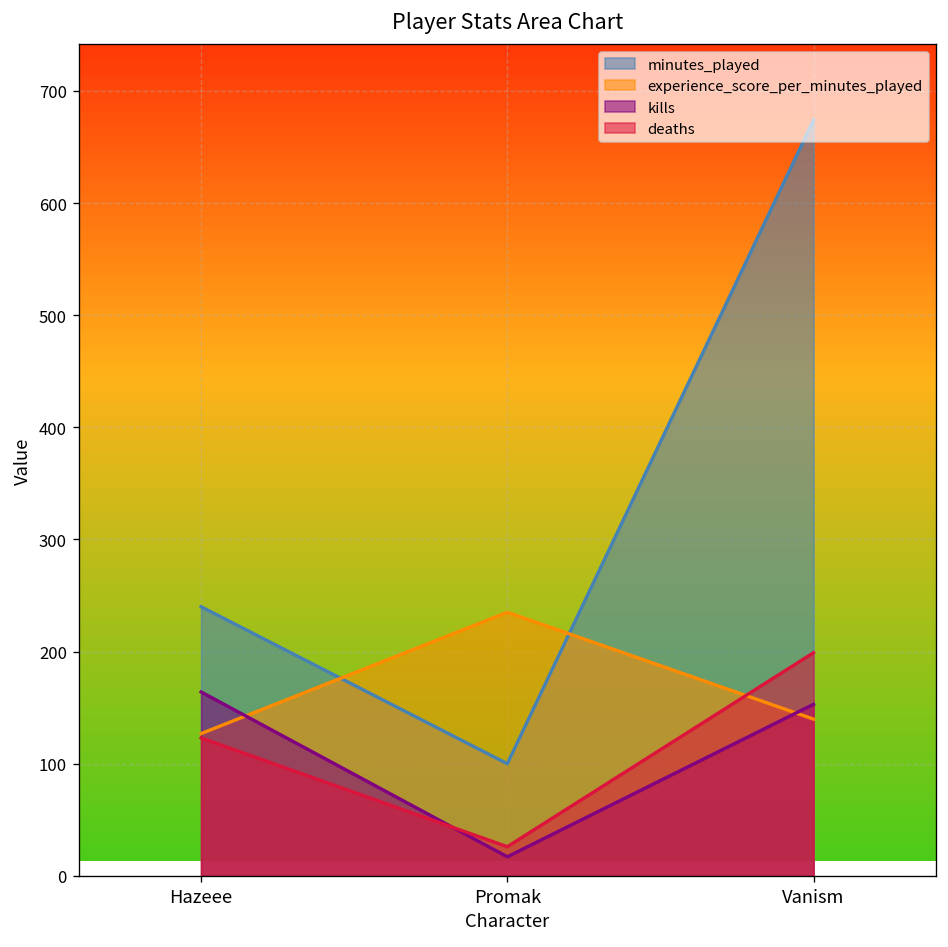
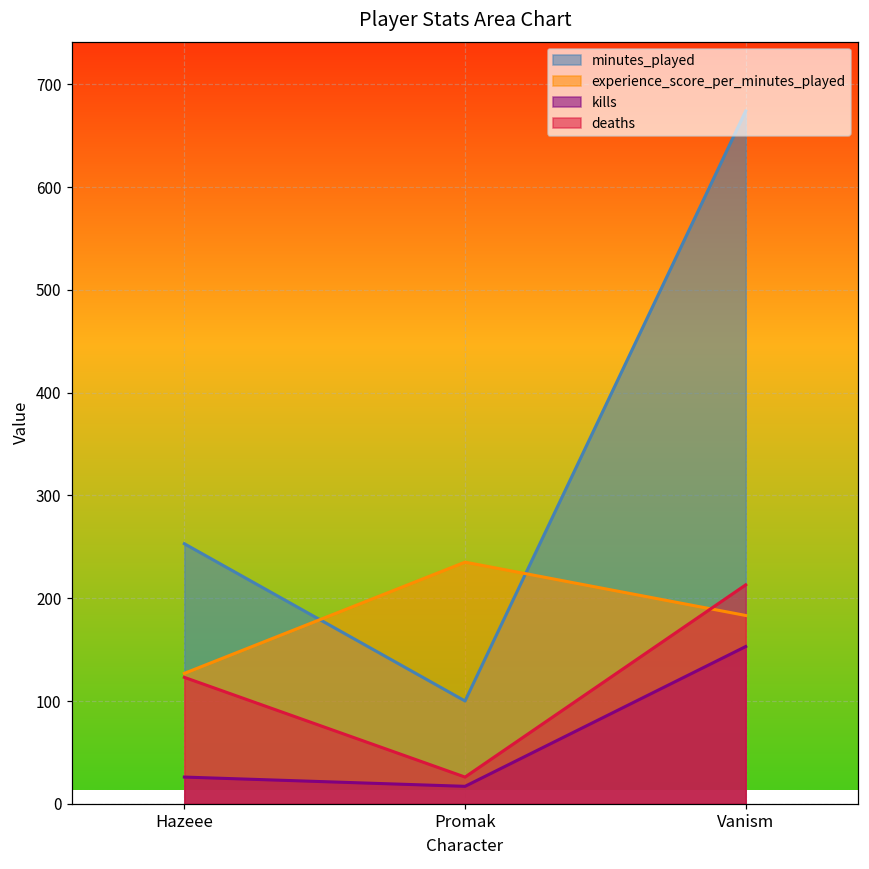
minutes_played, Hazeee: 240 -> 250
kills, Hazeee: 160 -> 30
experience_score_per_minutes_played, Vanism: 140 -> 180
deaths, Vanism: 200 -> 210
